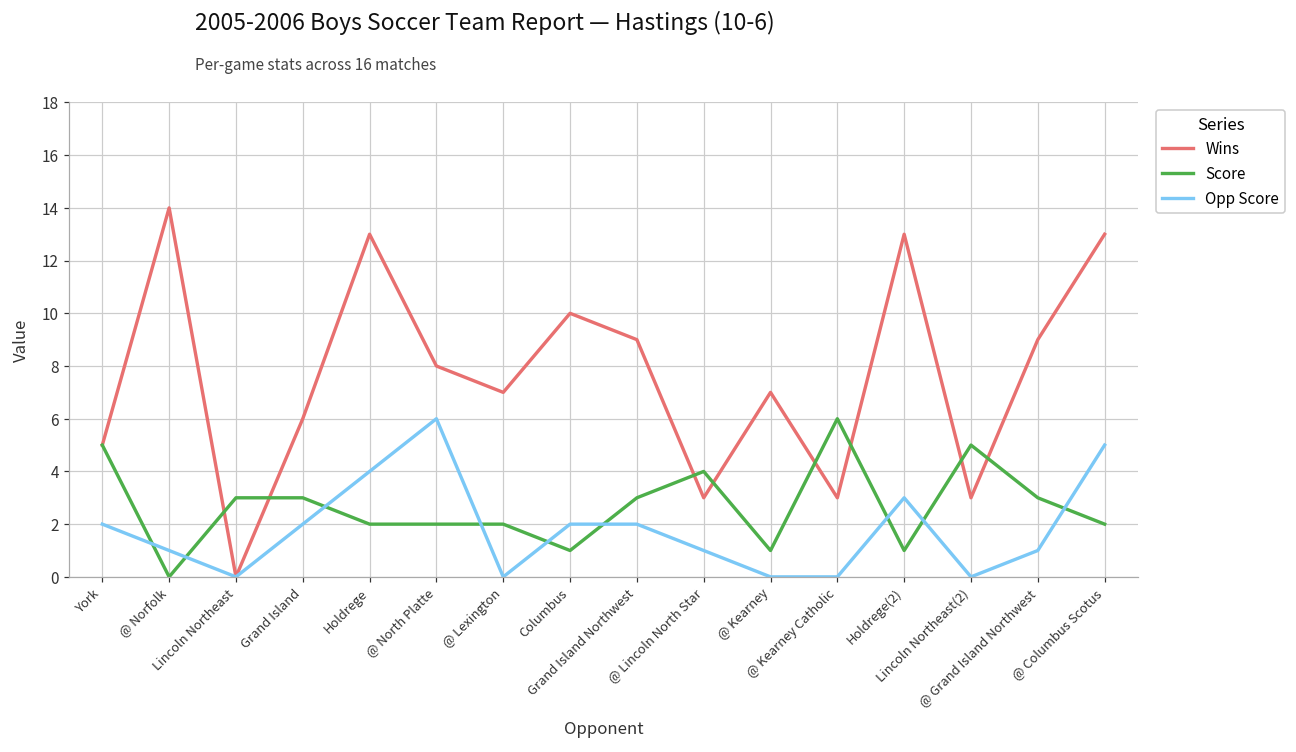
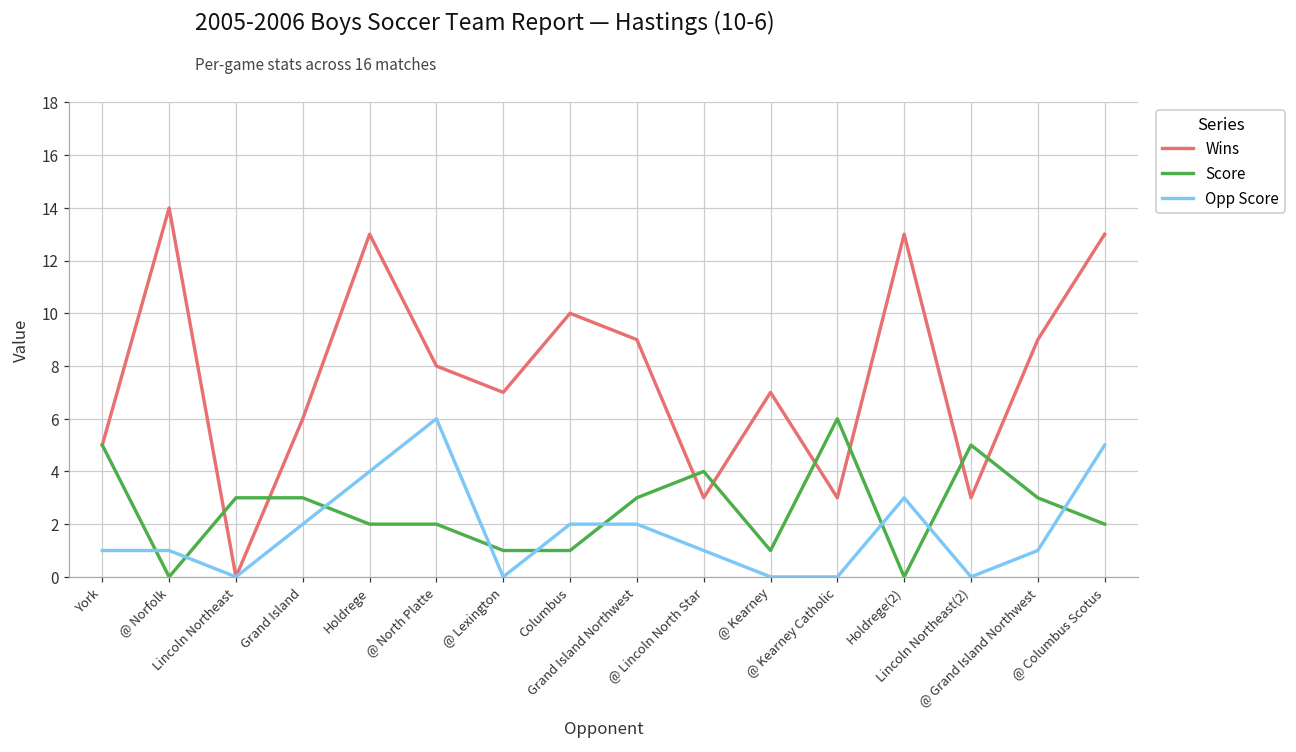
Opp Score, York: 2 -> 1
Score, @ Lexington: 2 -> 1
Score, Holdrege(2): 1 -> 0
